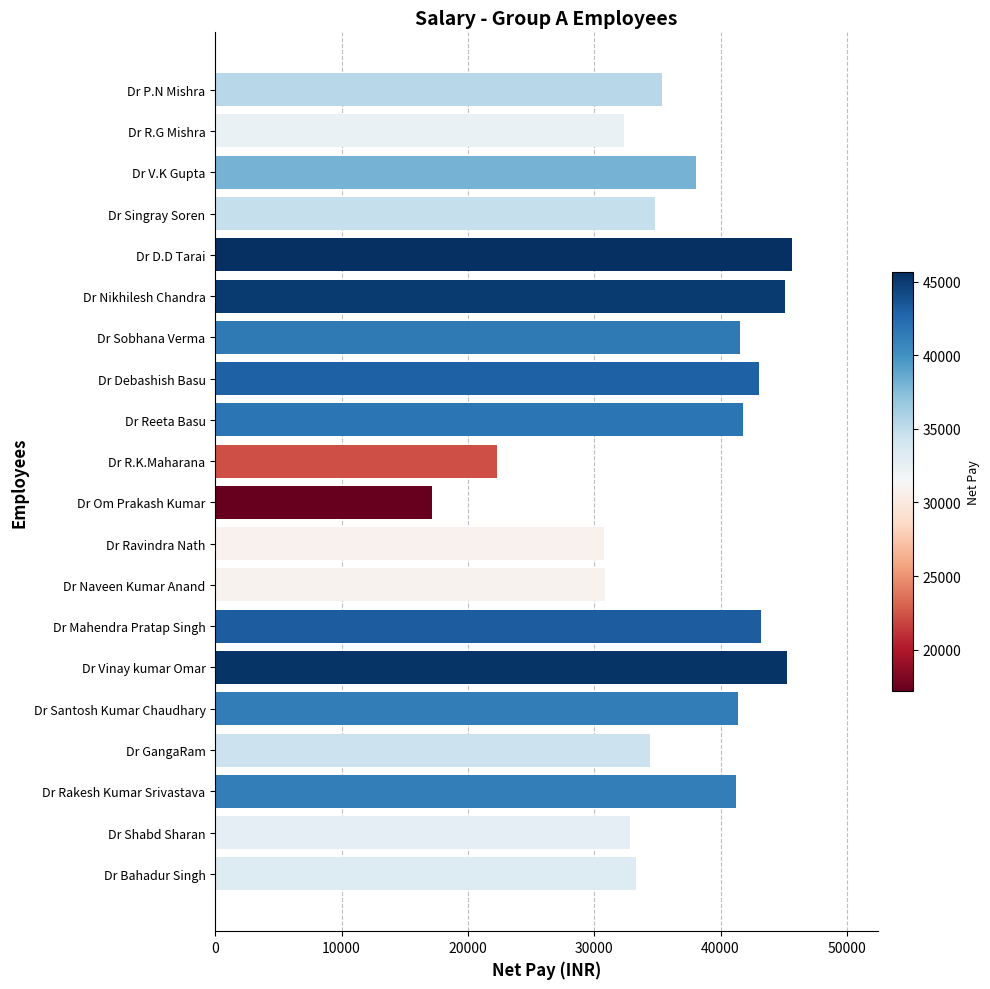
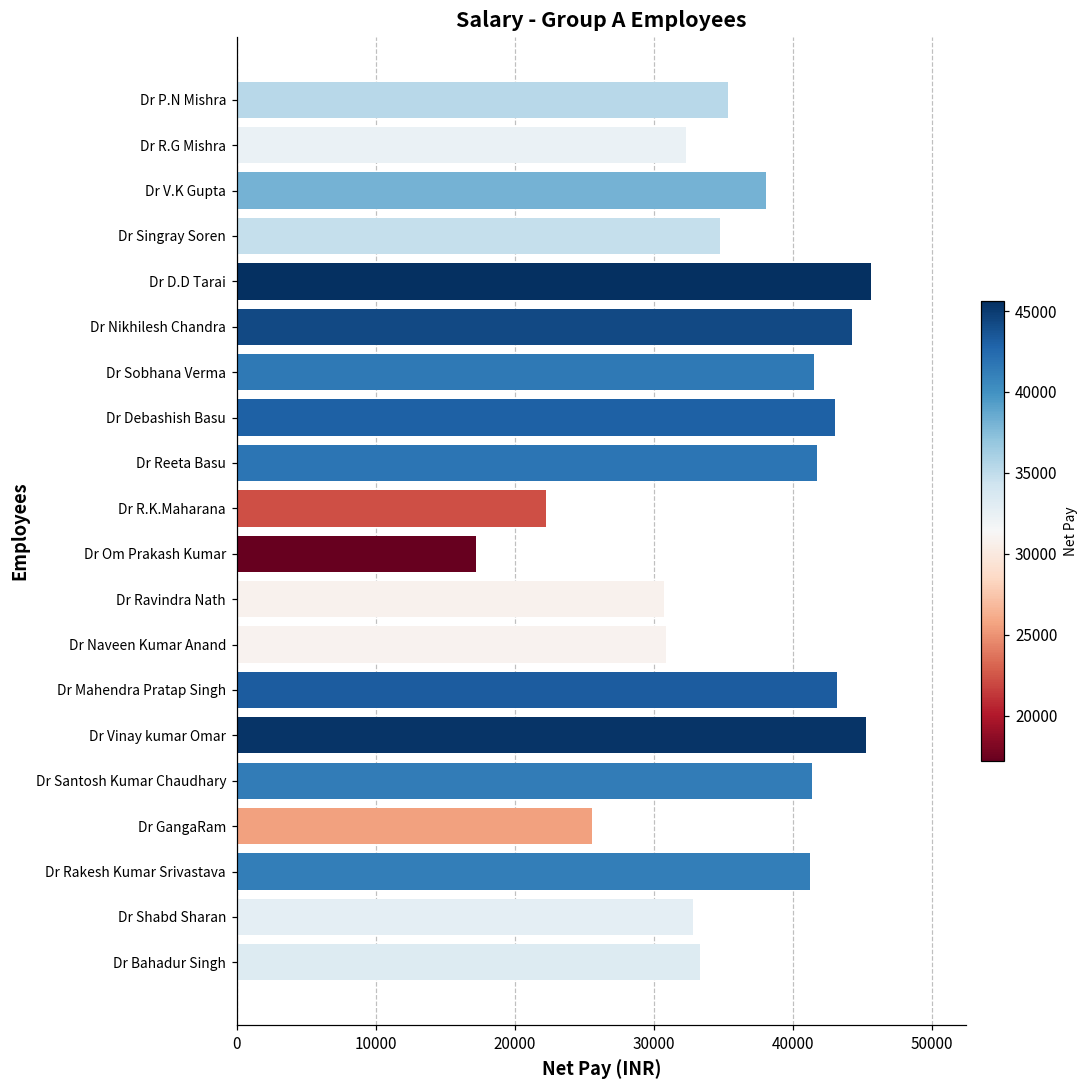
Dr Nikhilesh Chandra: 45100 -> 44300
Dr GangaRam: 34500 -> 25500
